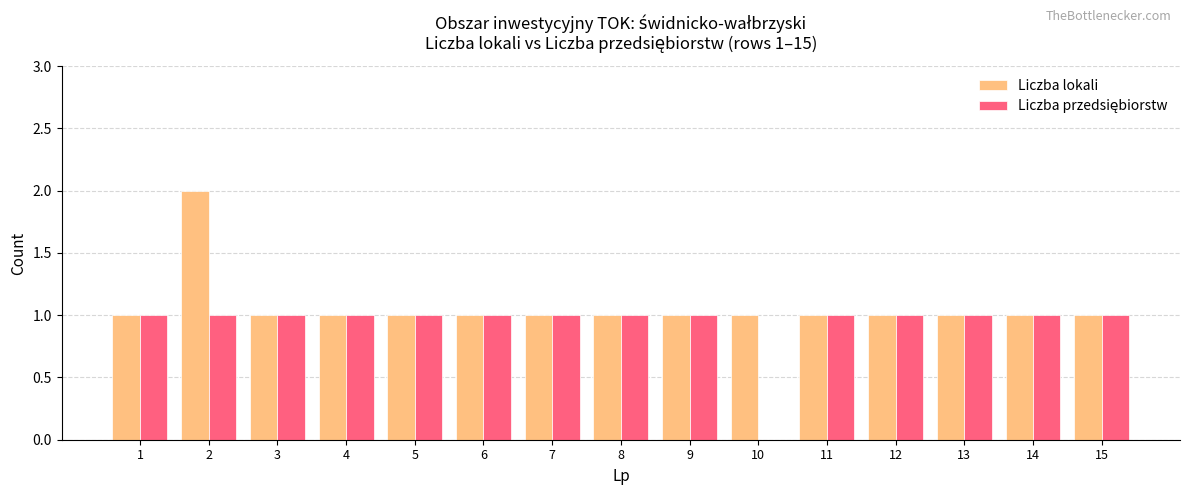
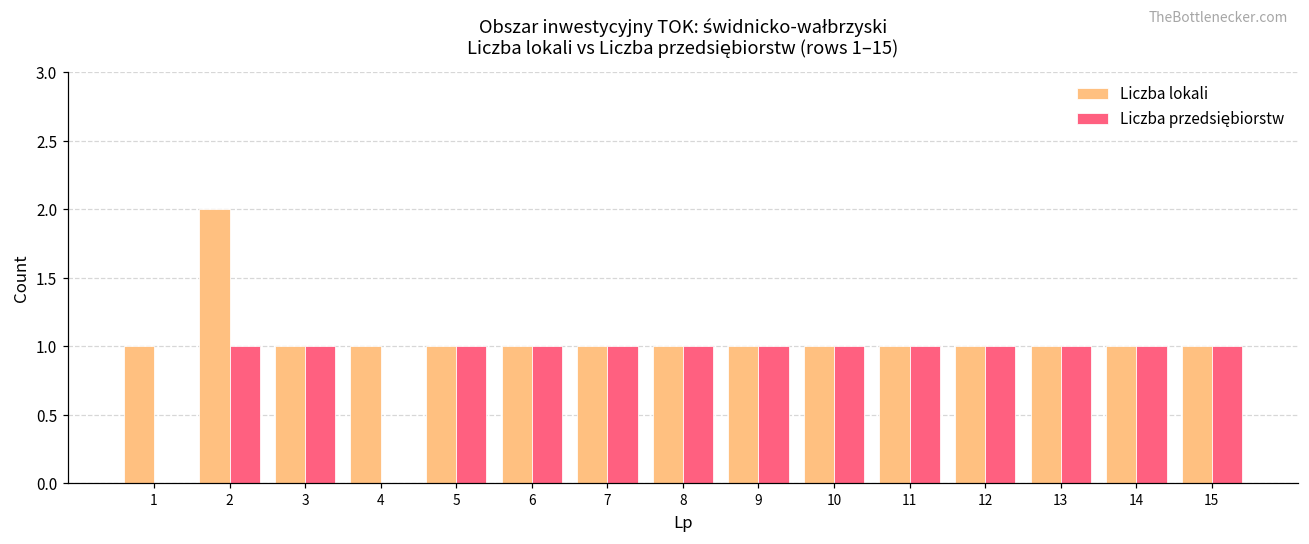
Liczba przedsiębiorstw, 1: 1 -> 0
Liczba przedsiębiorstw, 4: 1 -> 0
Liczba przedsiębiorstw, 10: 0 -> 1
